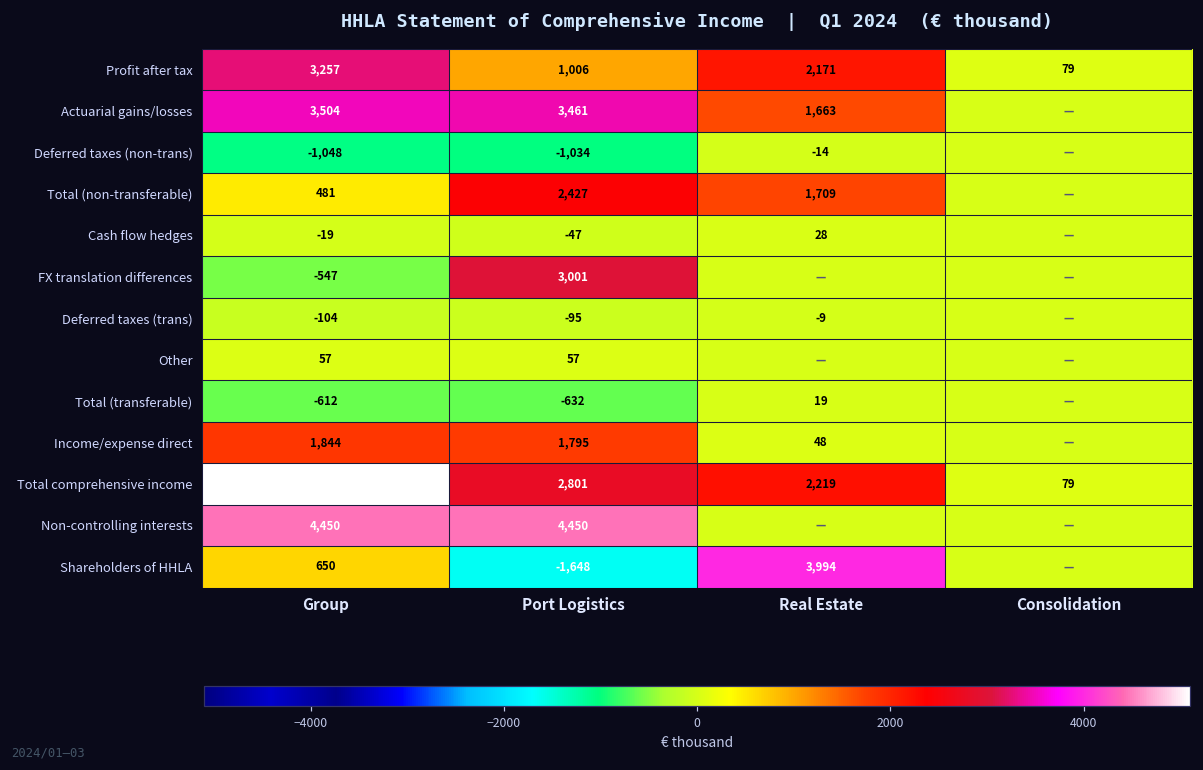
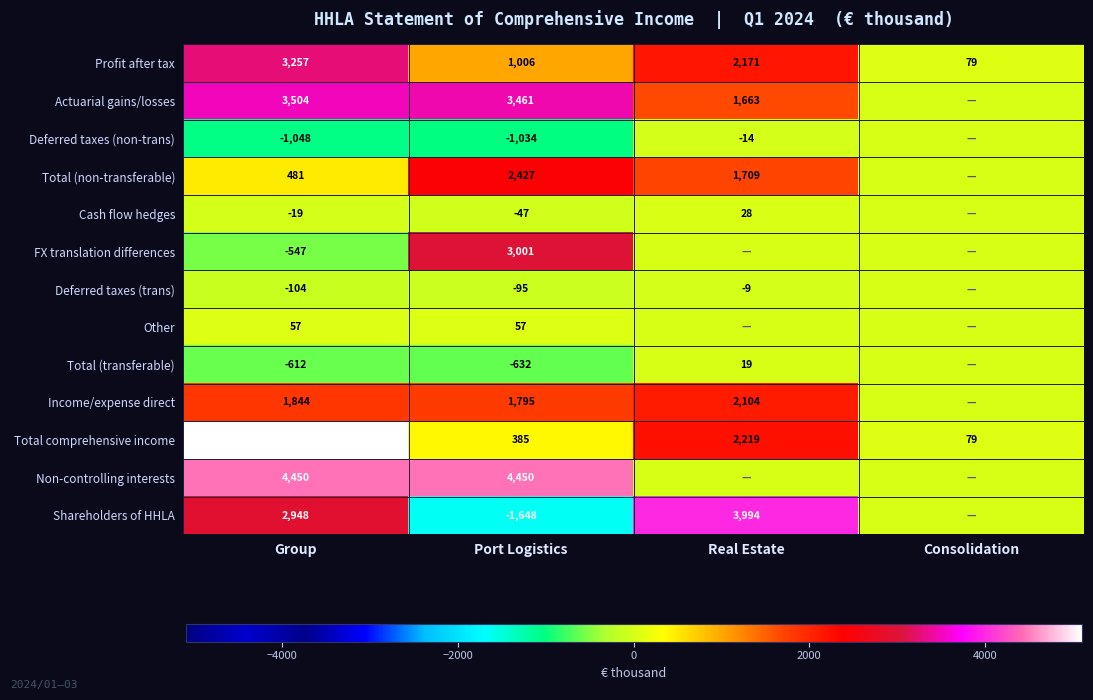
Income/expense direct, Real Estate: 48 -> 2,104
Total comprehensive income, Port Logistics: 2,801 -> 385
Shareholders of HHLA, Group: 650 -> 2,948
